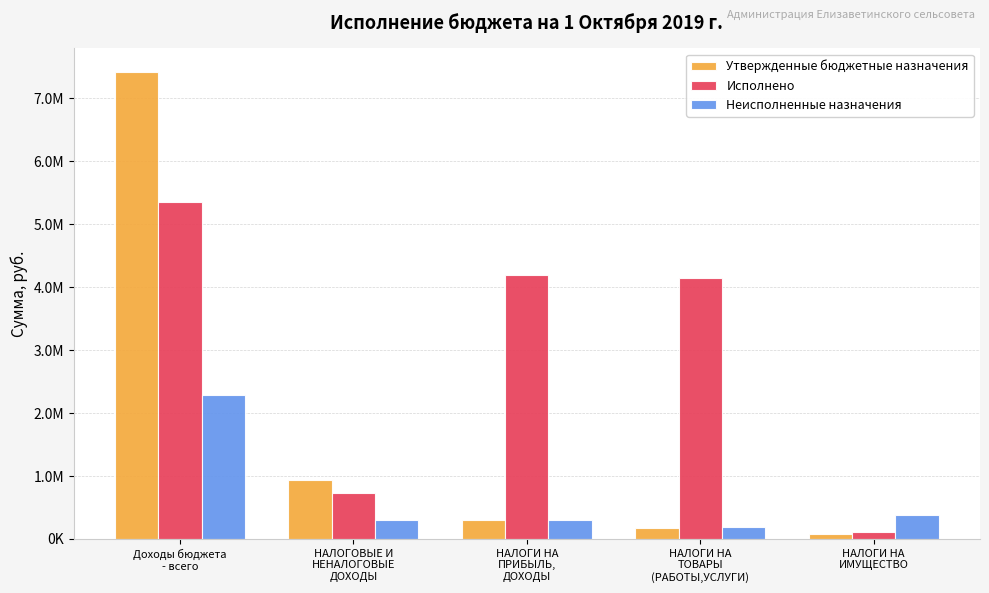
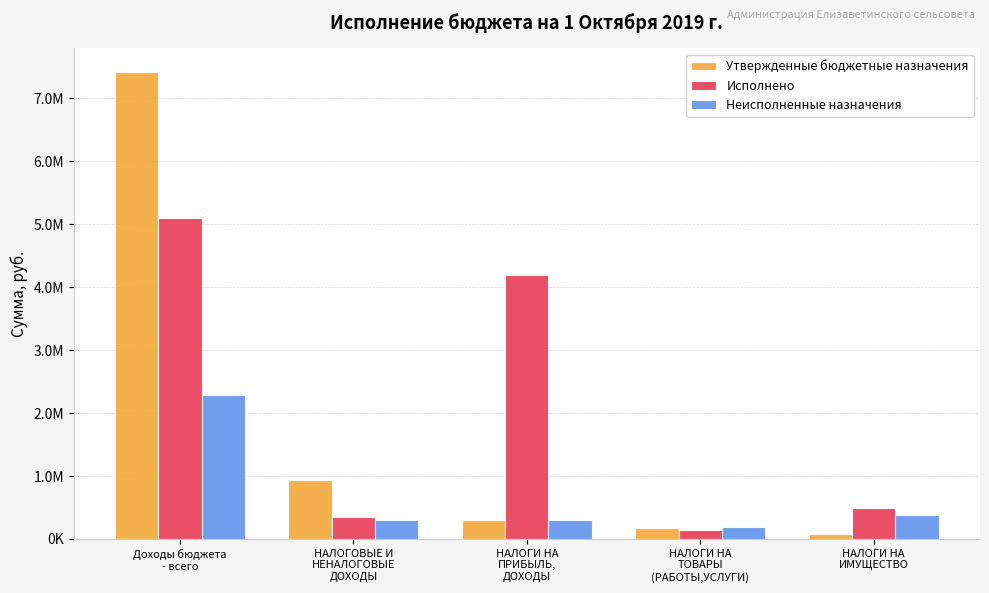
Исполнено, Доходы бюджета - всего: 5400000 -> 5100000
Исполнено, НАЛОГОВЫЕ И НЕНАЛОГОВЫЕ ДОХОДЫ: 700000 -> 400000
Исполнено, НАЛОГИ НА ТОВАРЫ (РАБОТЫ,УСЛУГИ): 4100000 -> 100000
Исполнено, НАЛОГИ НА ИМУЩЕСТВО: 100000 -> 500000
